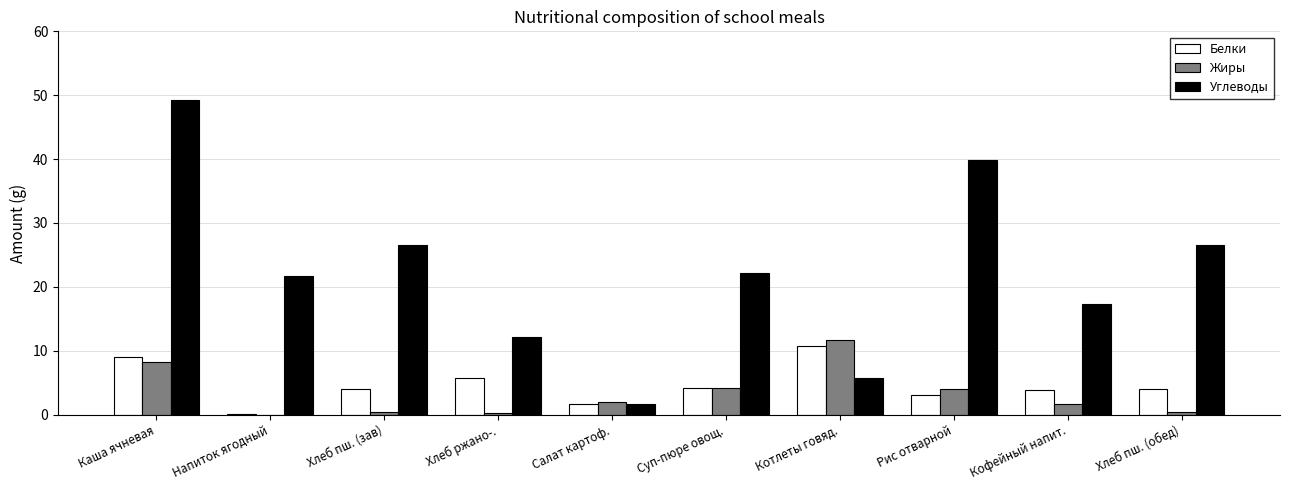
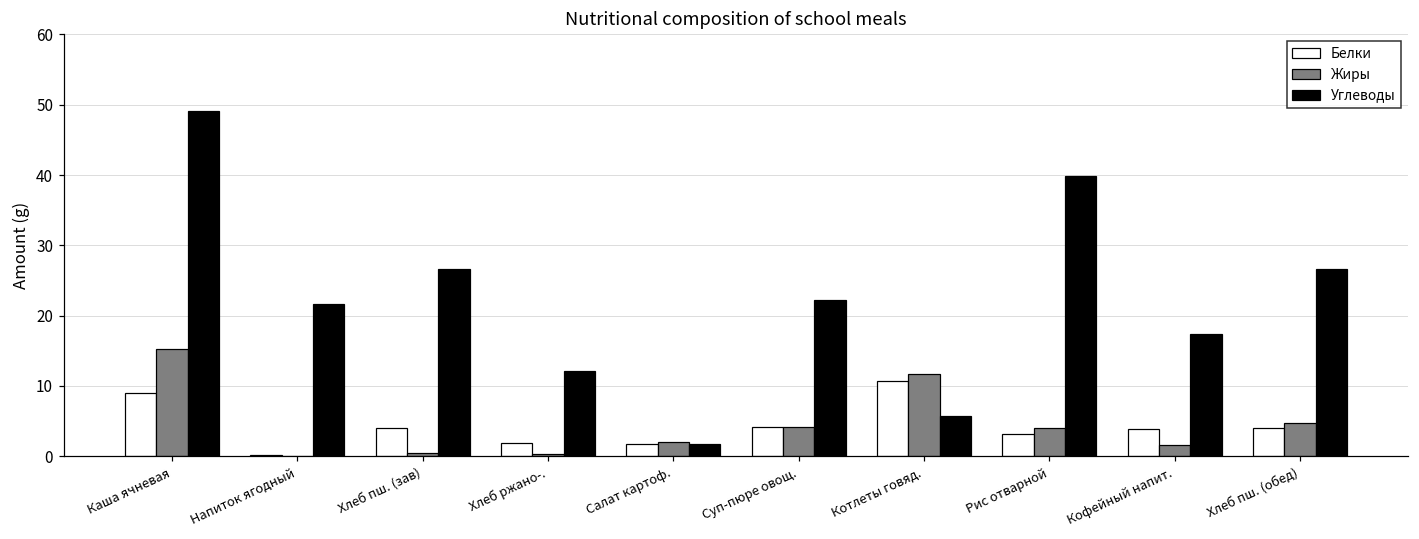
Жиры, Каша ячневая: 8 -> 15
Белки, Хлеб ржано-.: 6 -> 2
Жиры, Хлеб пш. (обед): 0 -> 5
